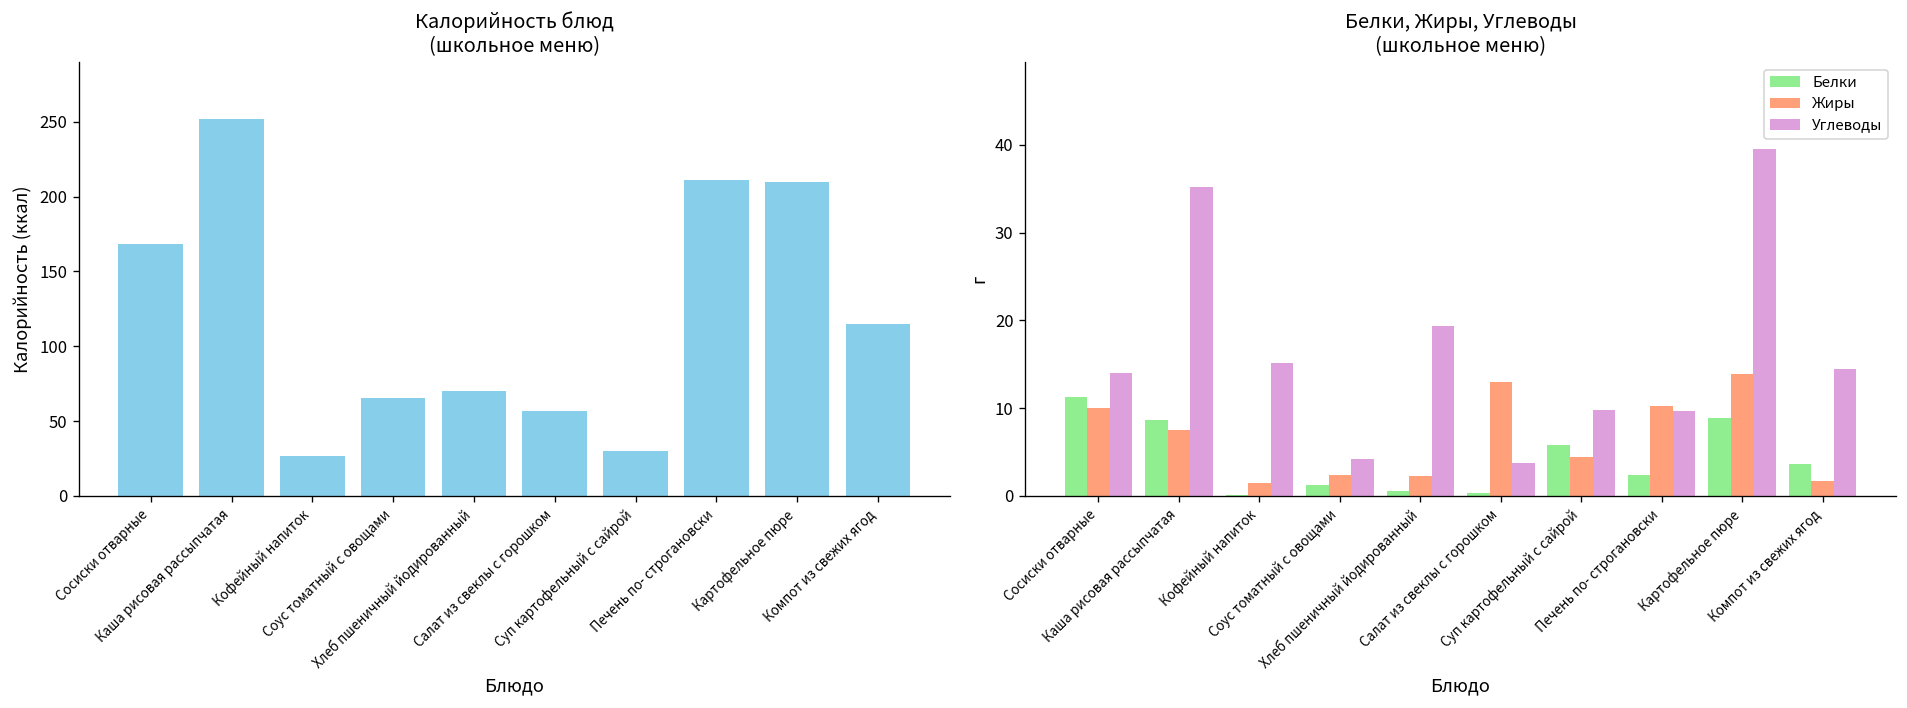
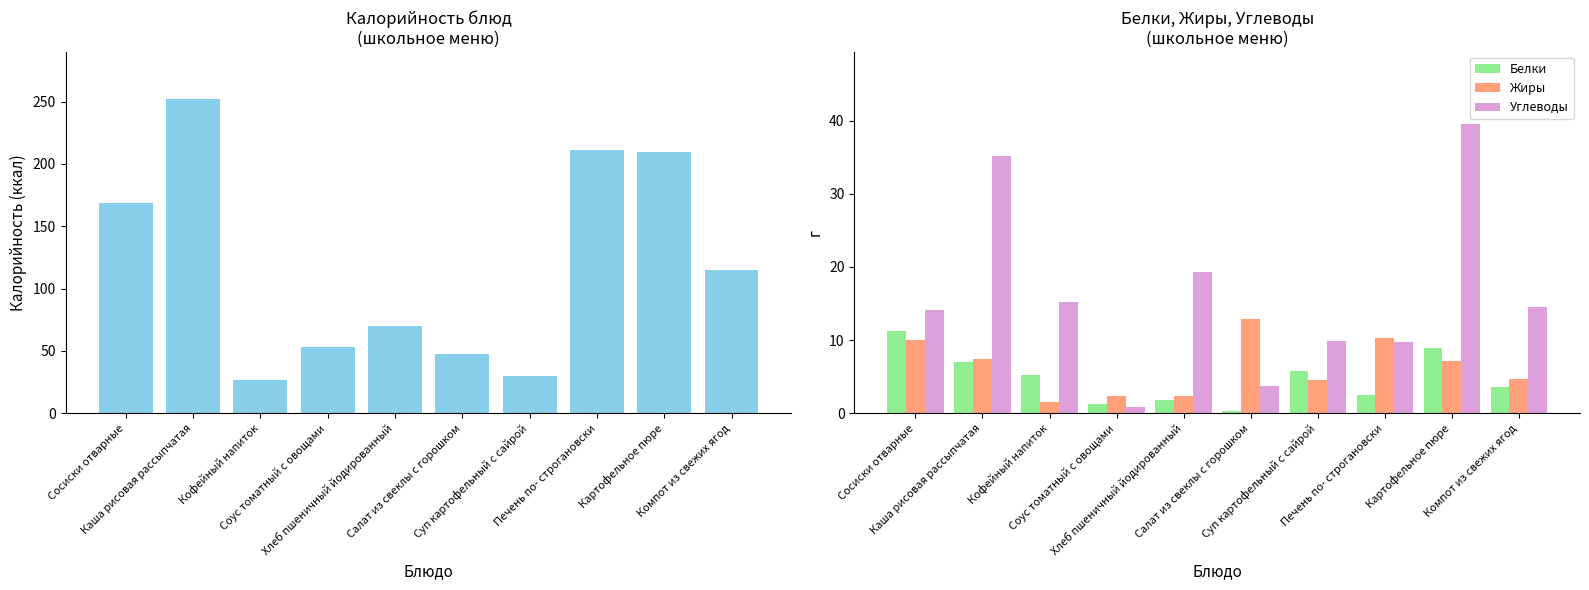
Калорийность блюд (школьное меню), Соус томатный с овощами: 66 -> 53
Калорийность блюд (школьное меню), Салат из свеклы с горошком: 57 -> 48
Белки, Жиры, Углеводы (школьное меню), Белки, Каша рисовая рассыпчатая: 9 -> 7
Белки, Жиры, Углеводы (школьное меню), Белки, Кофейный напиток: 0 -> 5
Белки, Жиры, Углеводы (школьное меню), Углеводы, Соус томатный с овощами: 4 -> 1
Белки, Жиры, Углеводы (школьное меню), Белки, Хлеб пшеничный йодированный: 1 -> 2
Белки, Жиры, Углеводы (школьное меню), Жиры, Картофельное пюре: 14 -> 7
Белки, Жиры, Углеводы (школьное меню), Жиры, Компот из свежих ягод: 2 -> 5
